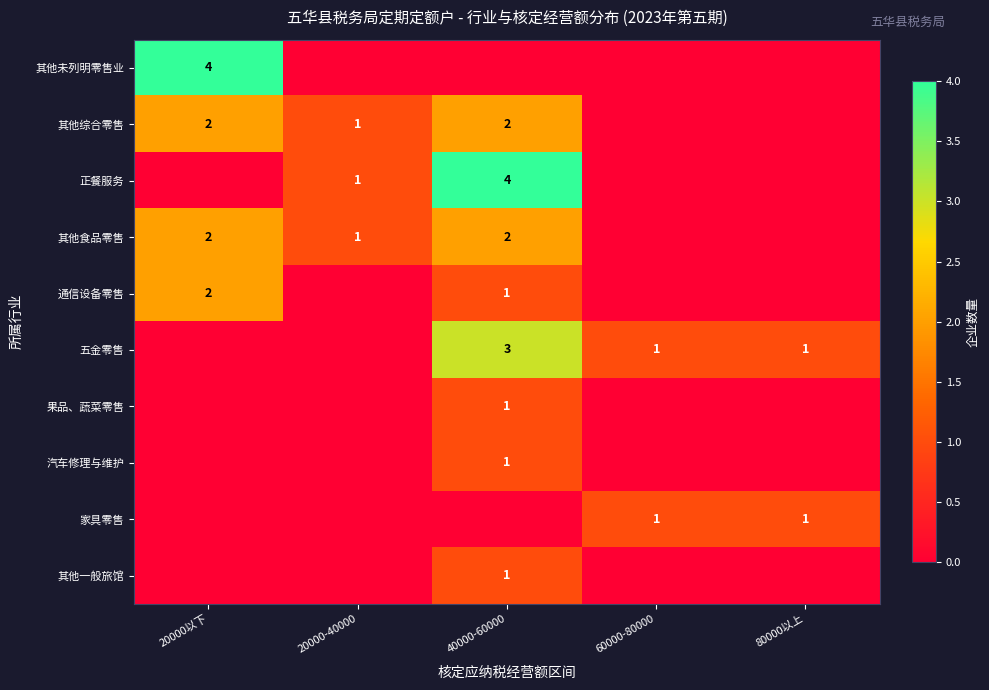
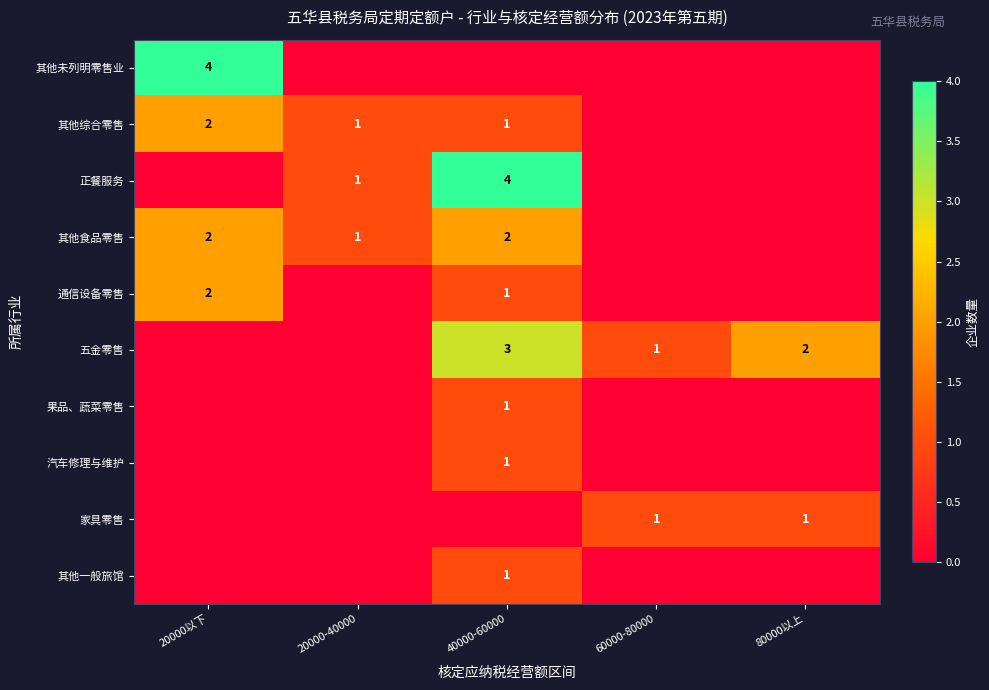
其他综合零售, 40000-60000: 2 -> 1
五金零售, 80000以上: 1 -> 2
